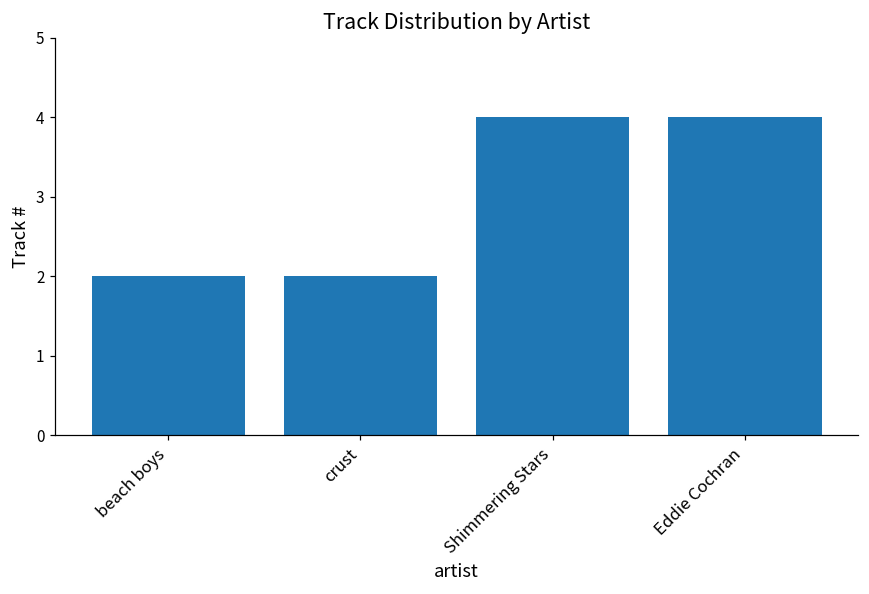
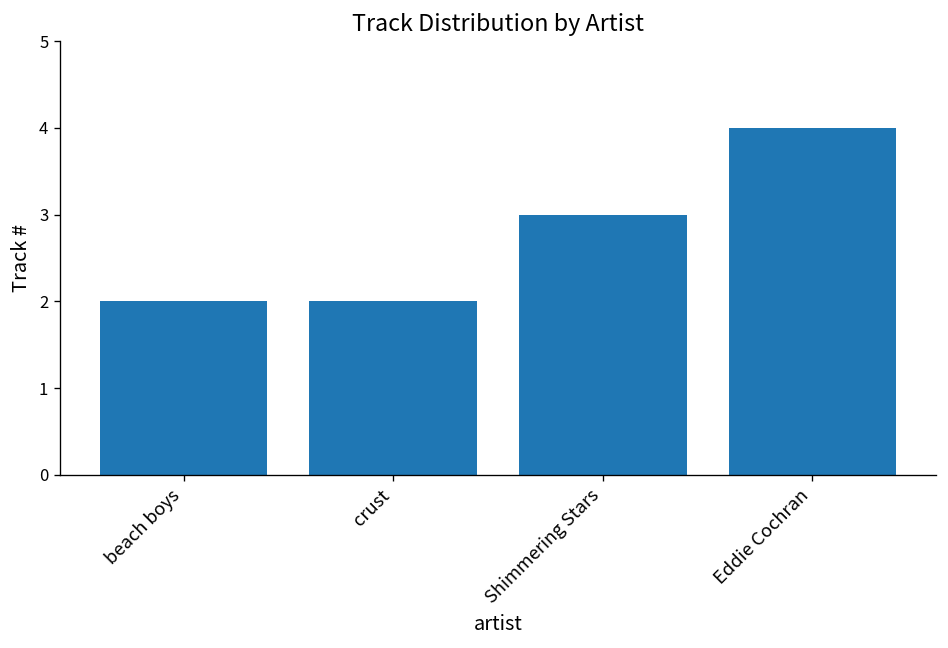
Shimmering Stars: 4 -> 3
